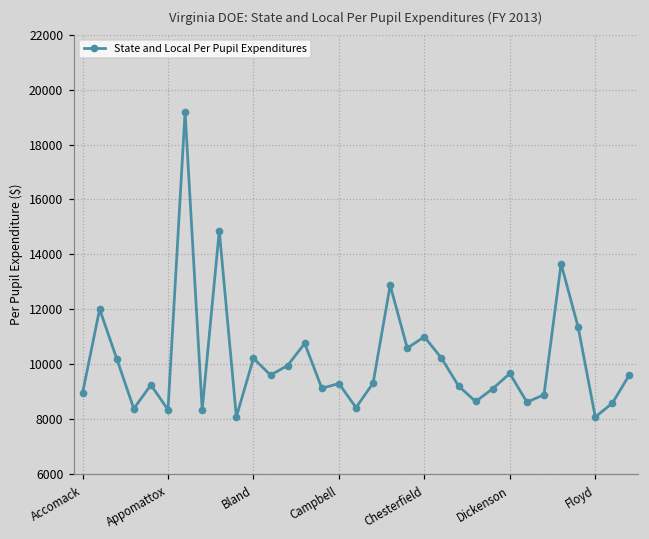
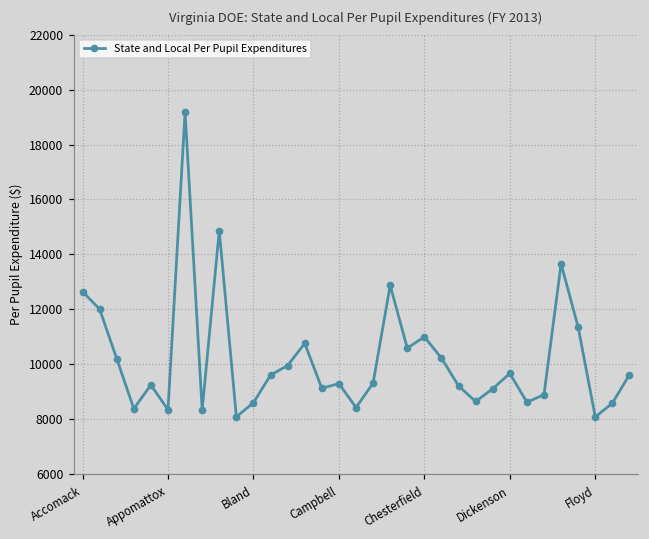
Accomack: 9000 -> 12700
Bland: 10200 -> 8600
